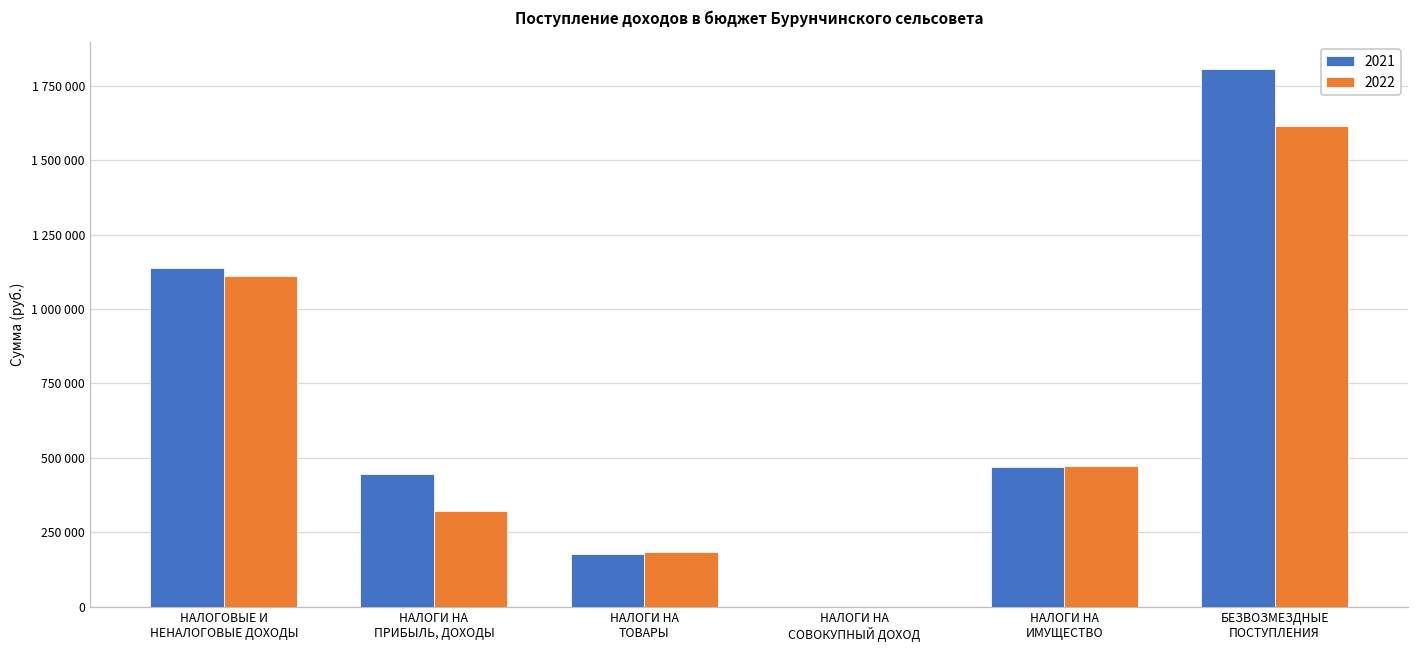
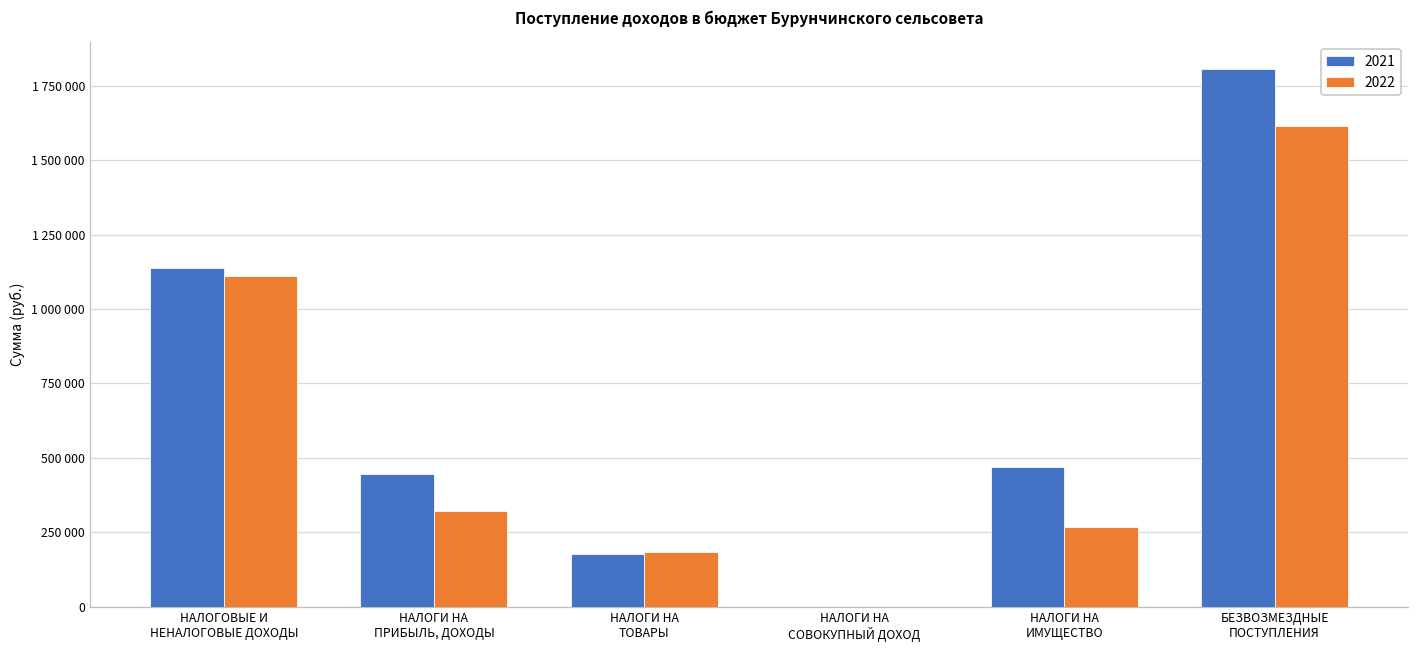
2022, НАЛОГИ НА ИМУЩЕСТВО: 470000 -> 270000
